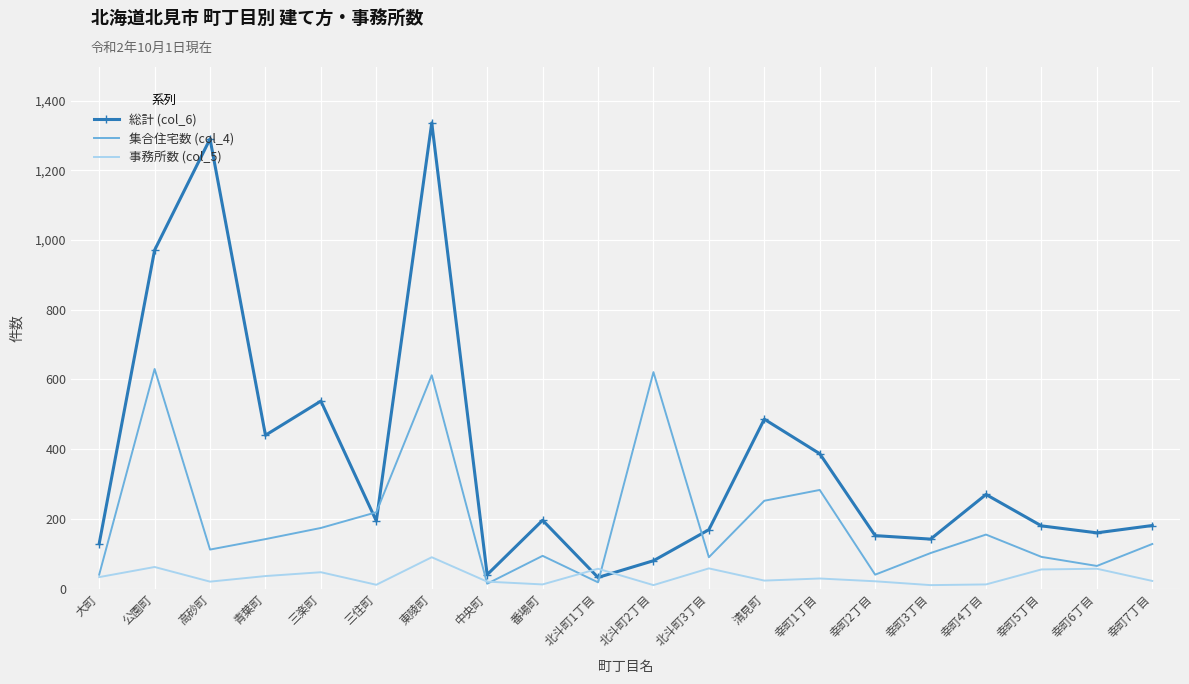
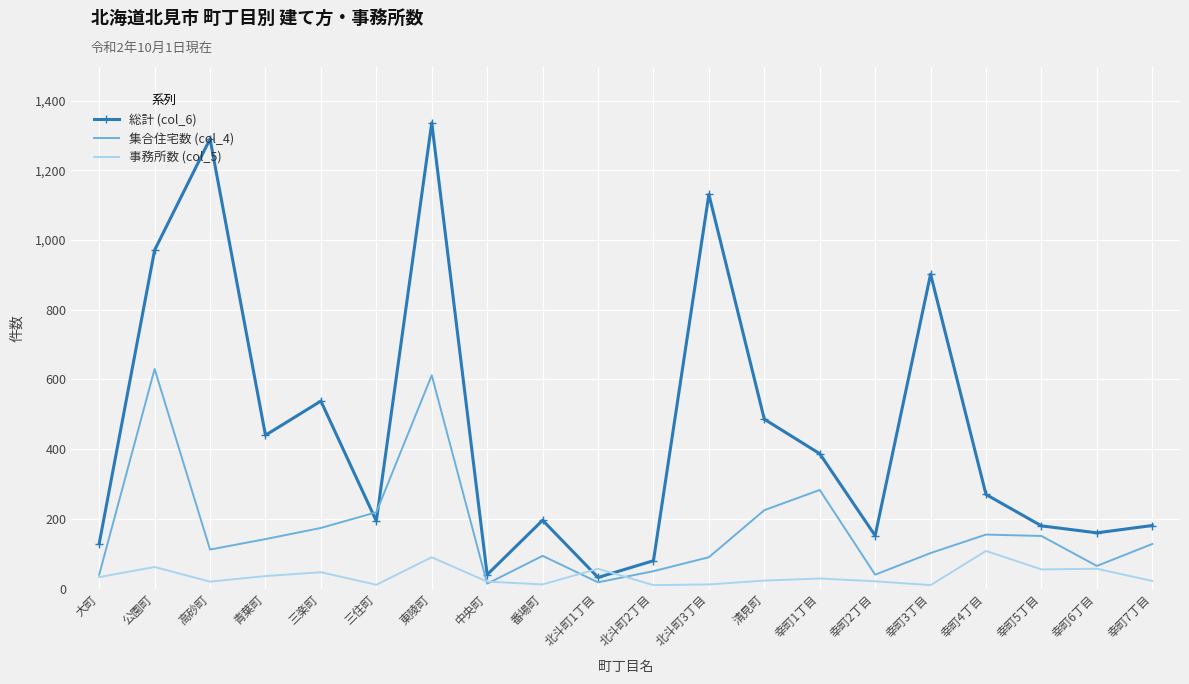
集合住宅数 (col_4), 北斗町2丁目: 620 -> 50
総計 (col_6), 北斗町3丁目: 170 -> 1,130
事務所数 (col_5), 北斗町3丁目: 60 -> 10
集合住宅数 (col_4), 清見町: 250 -> 230
総計 (col_6), 幸町3丁目: 140 -> 900
事務所数 (col_5), 幸町4丁目: 10 -> 110
集合住宅数 (col_4), 幸町5丁目: 90 -> 150
